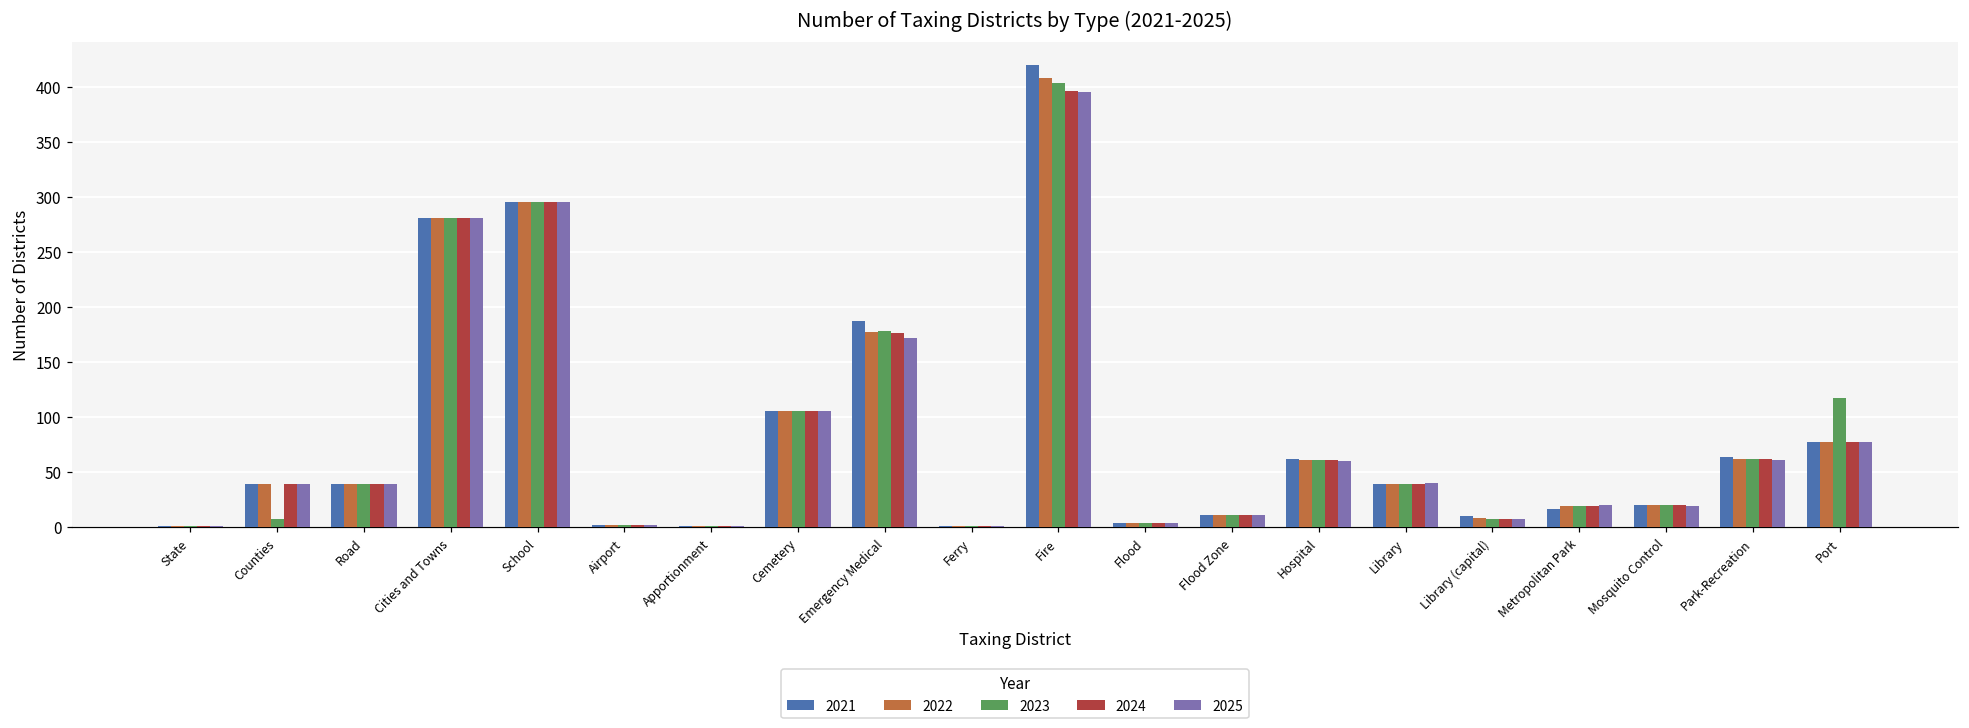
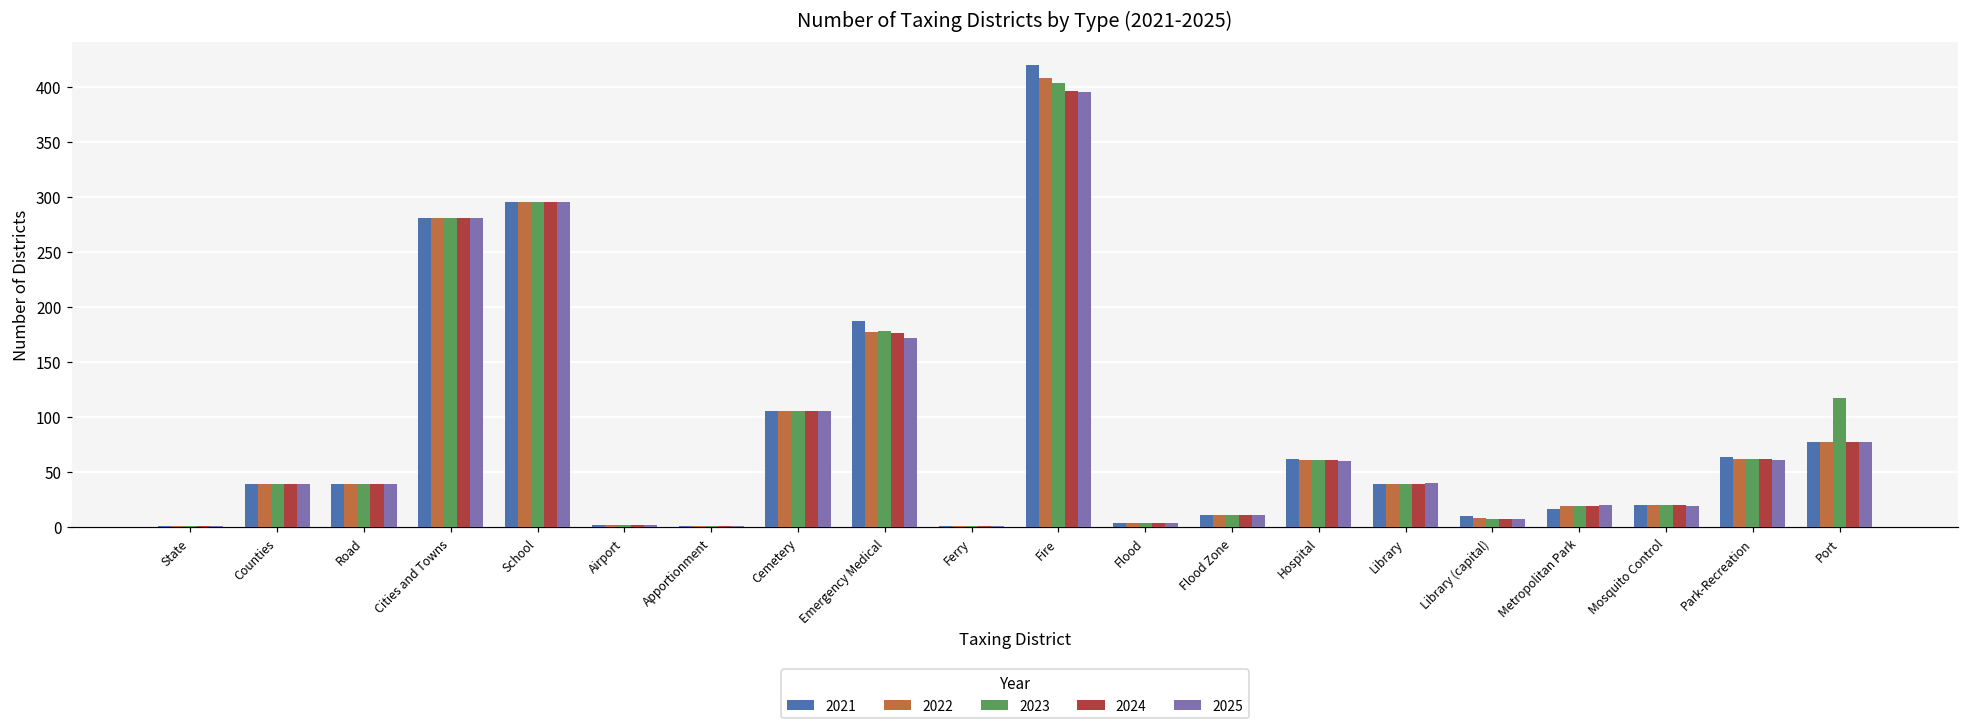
2023, Counties: 10 -> 40
